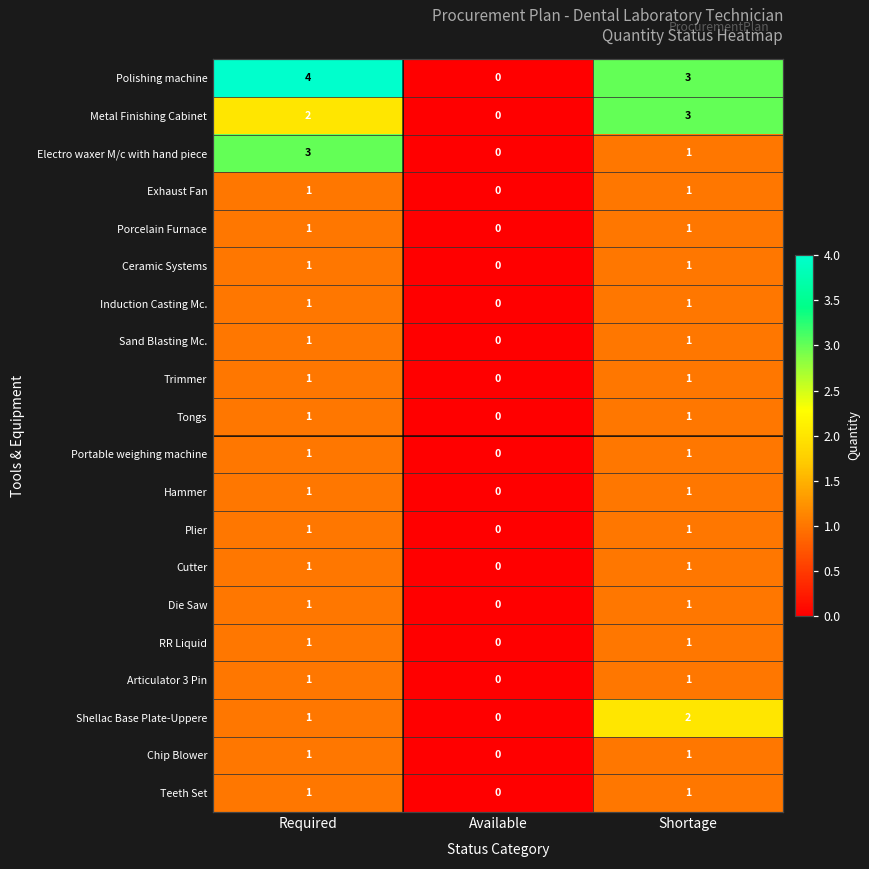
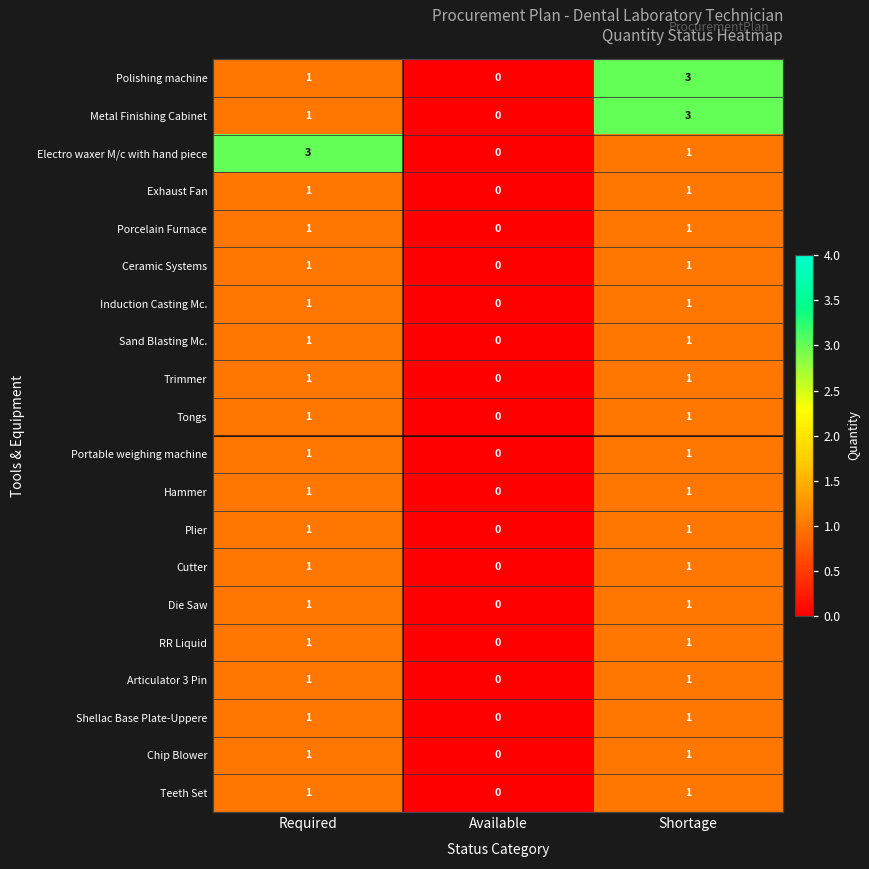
Polishing machine, Required: 4 -> 1
Metal Finishing Cabinet, Required: 2 -> 1
Shellac Base Plate-Uppere, Shortage: 2 -> 1
